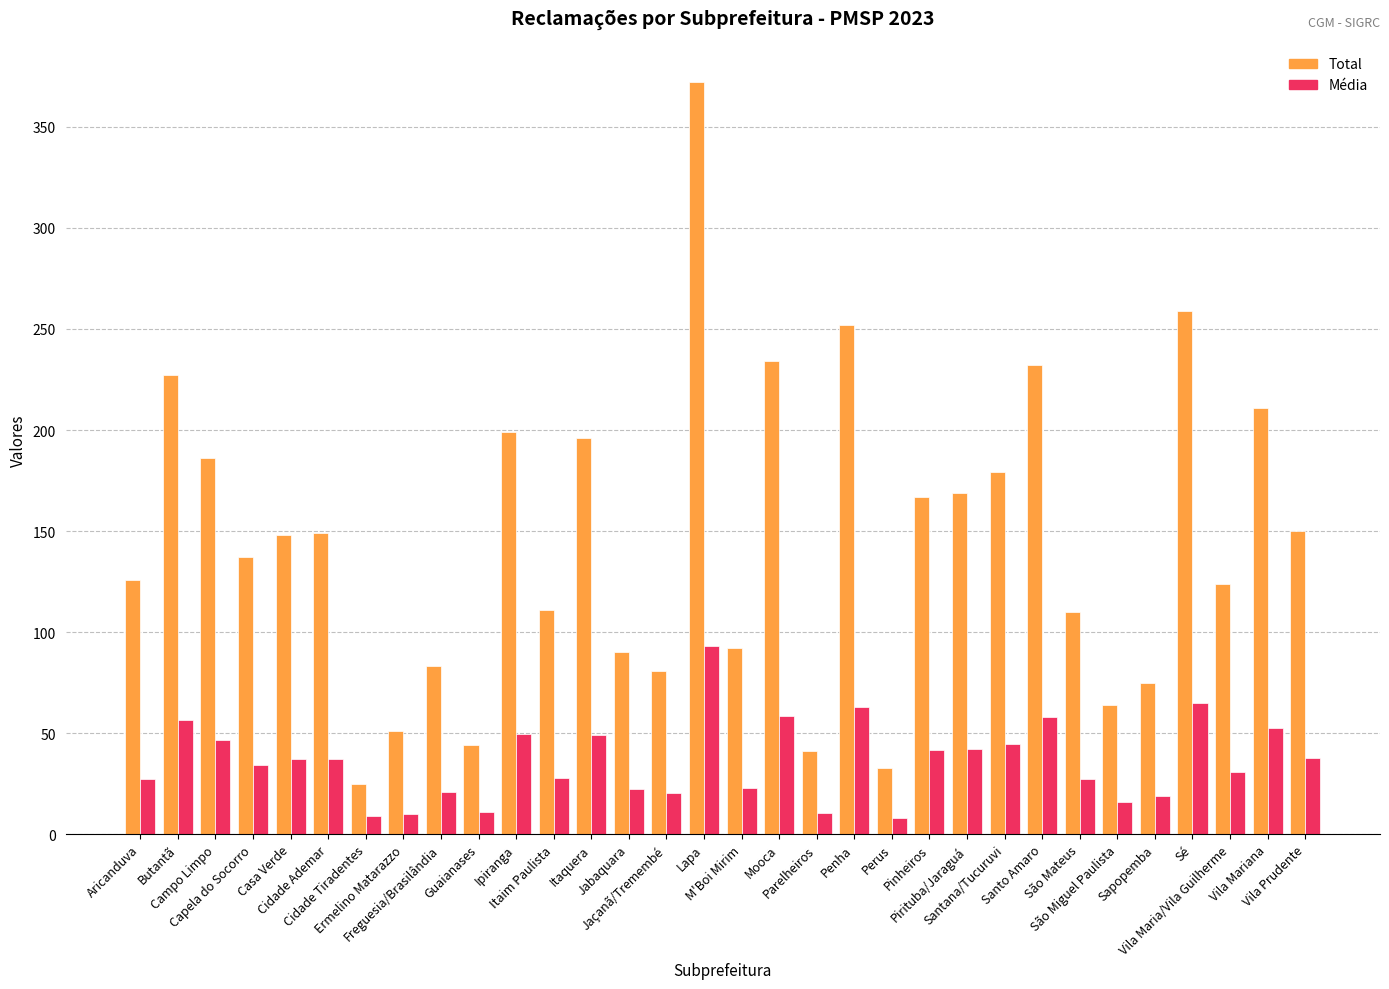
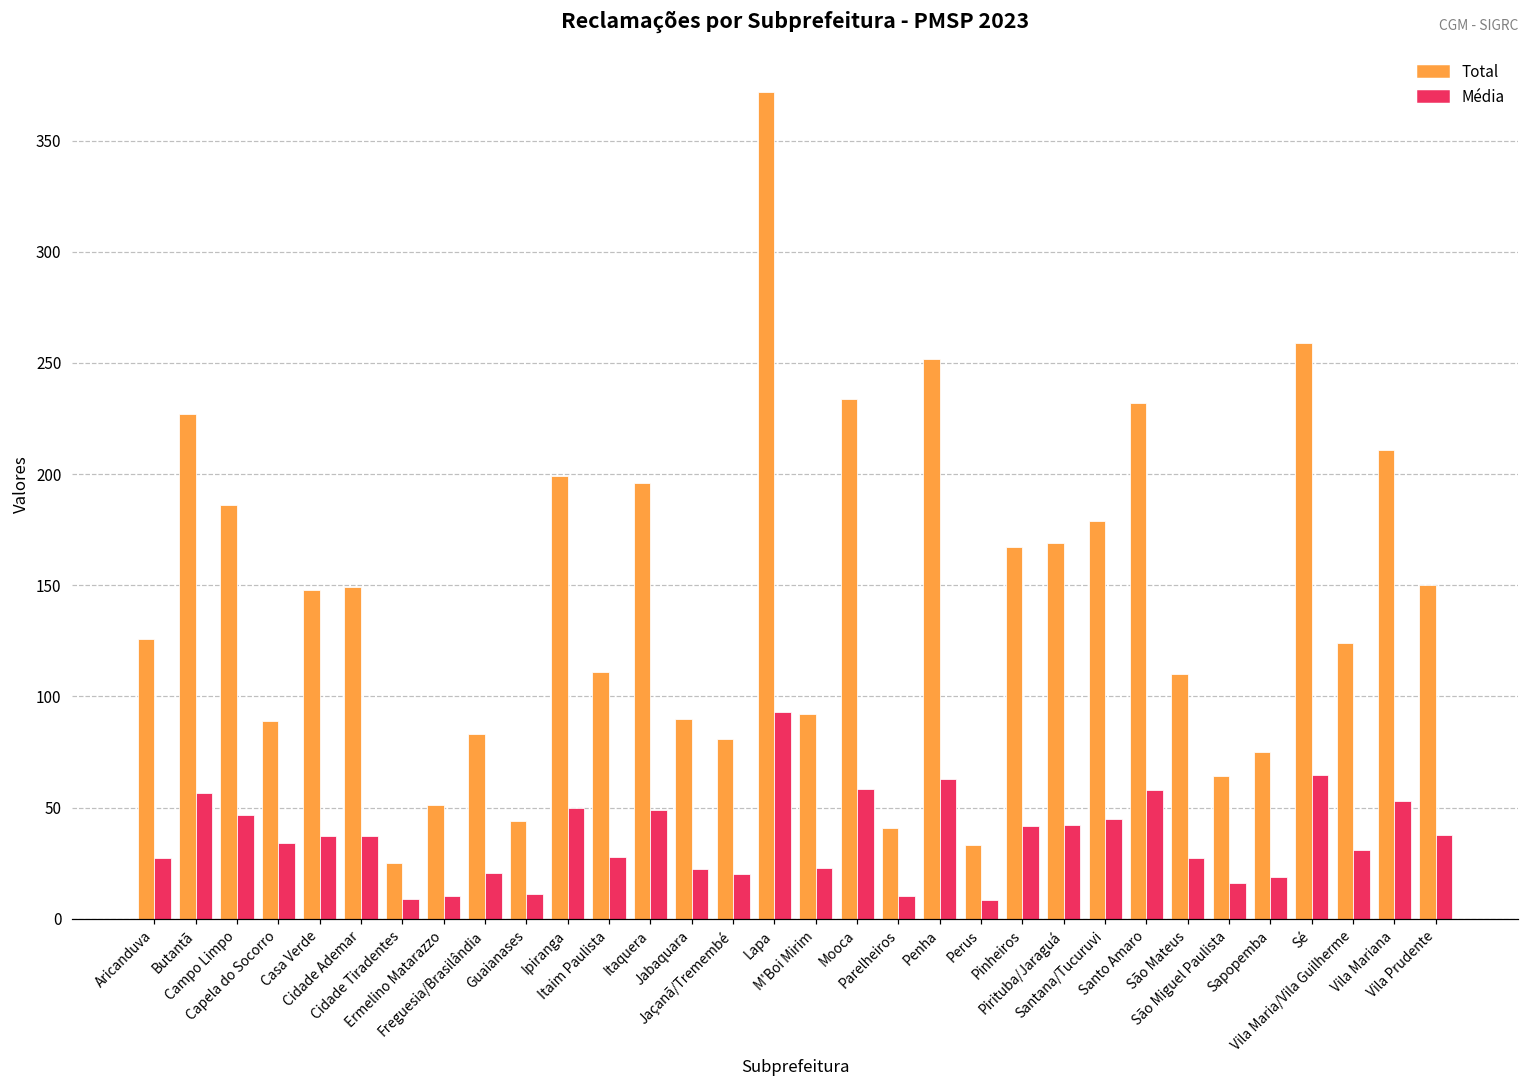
Total, Capela do Socorro: 137 -> 89
